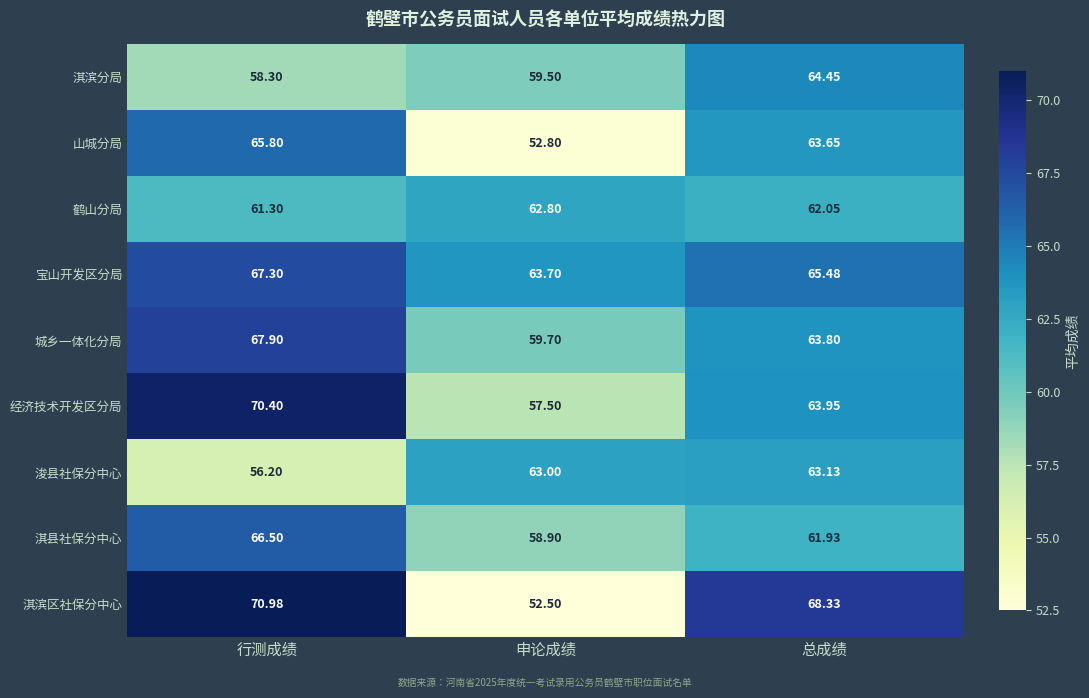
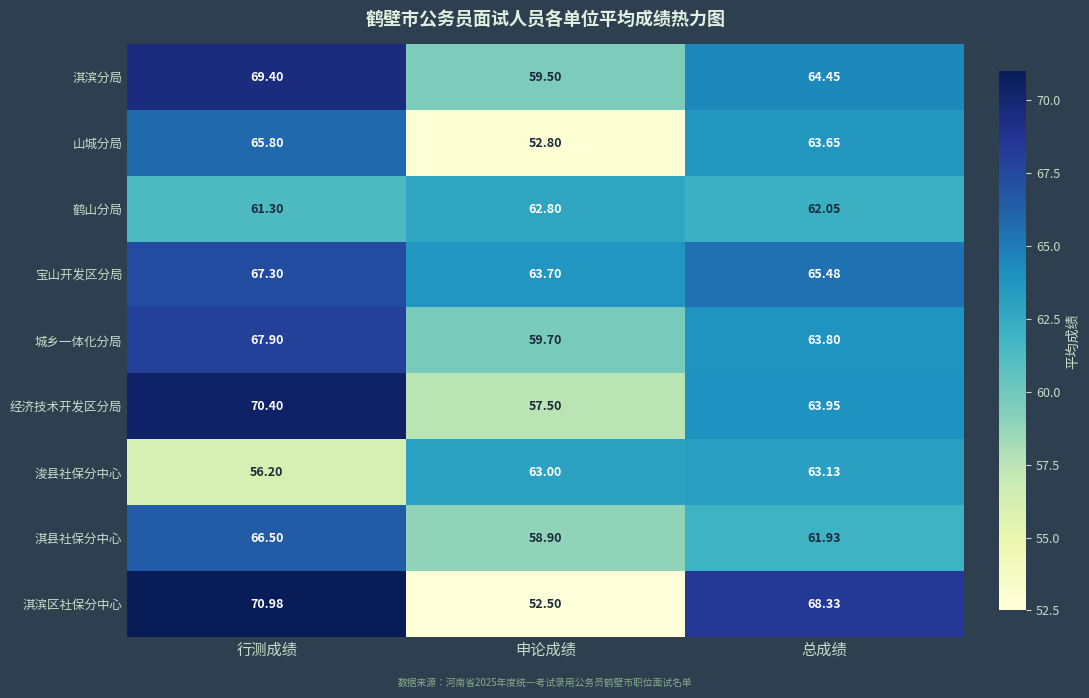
淇滨分局, 行测成绩: 58.30 -> 69.40
